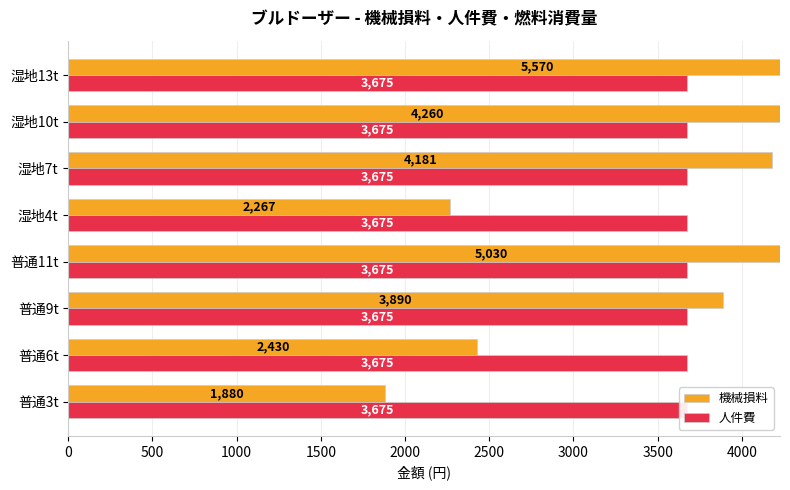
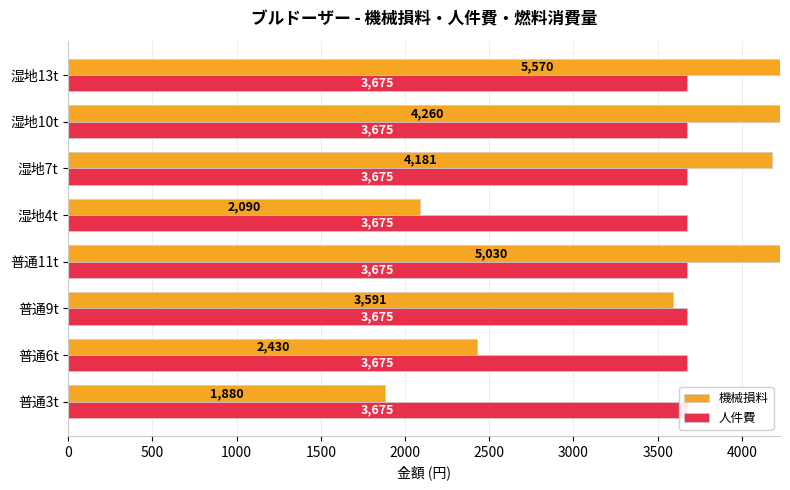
機械損料, 湿地4t: 2,267 -> 2,090
機械損料, 普通9t: 3,890 -> 3,591
